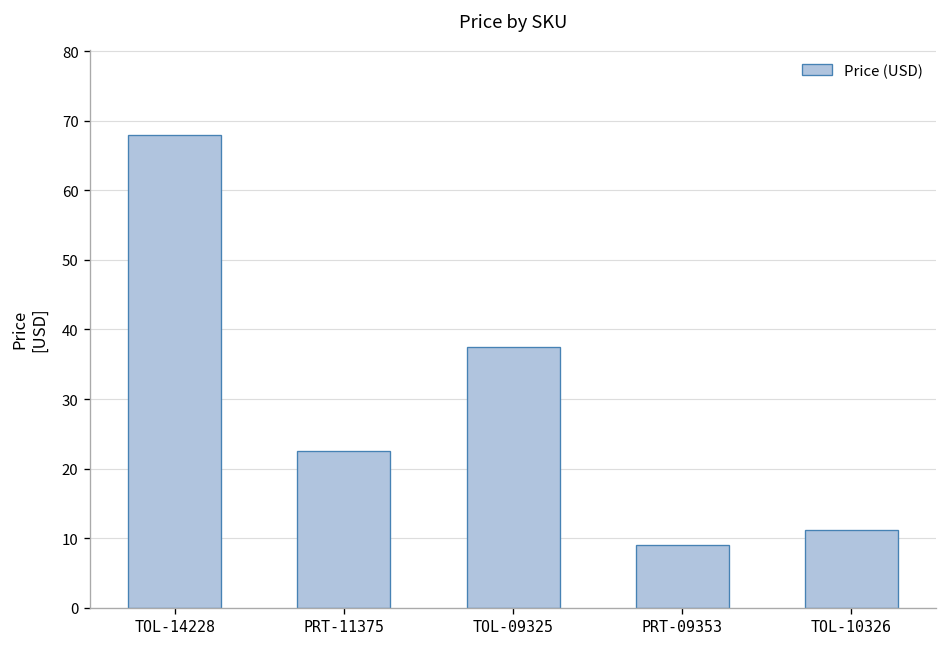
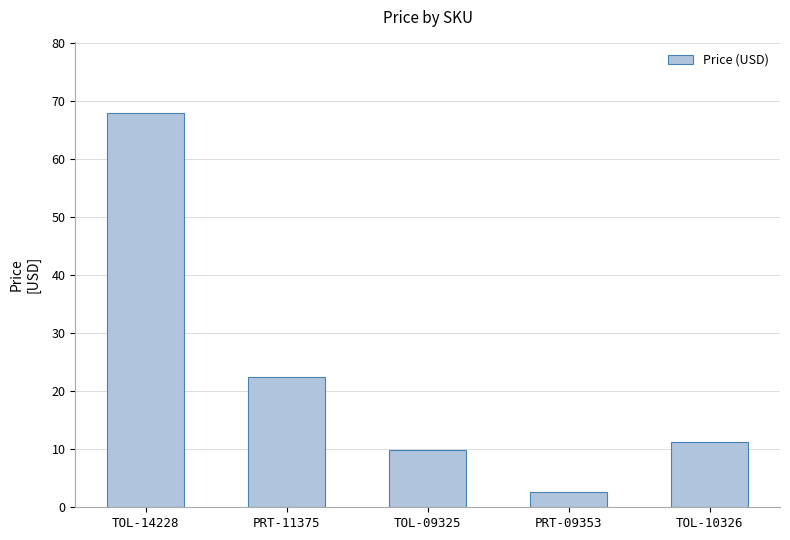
TOL-09325: 38 -> 10
PRT-09353: 9 -> 3
